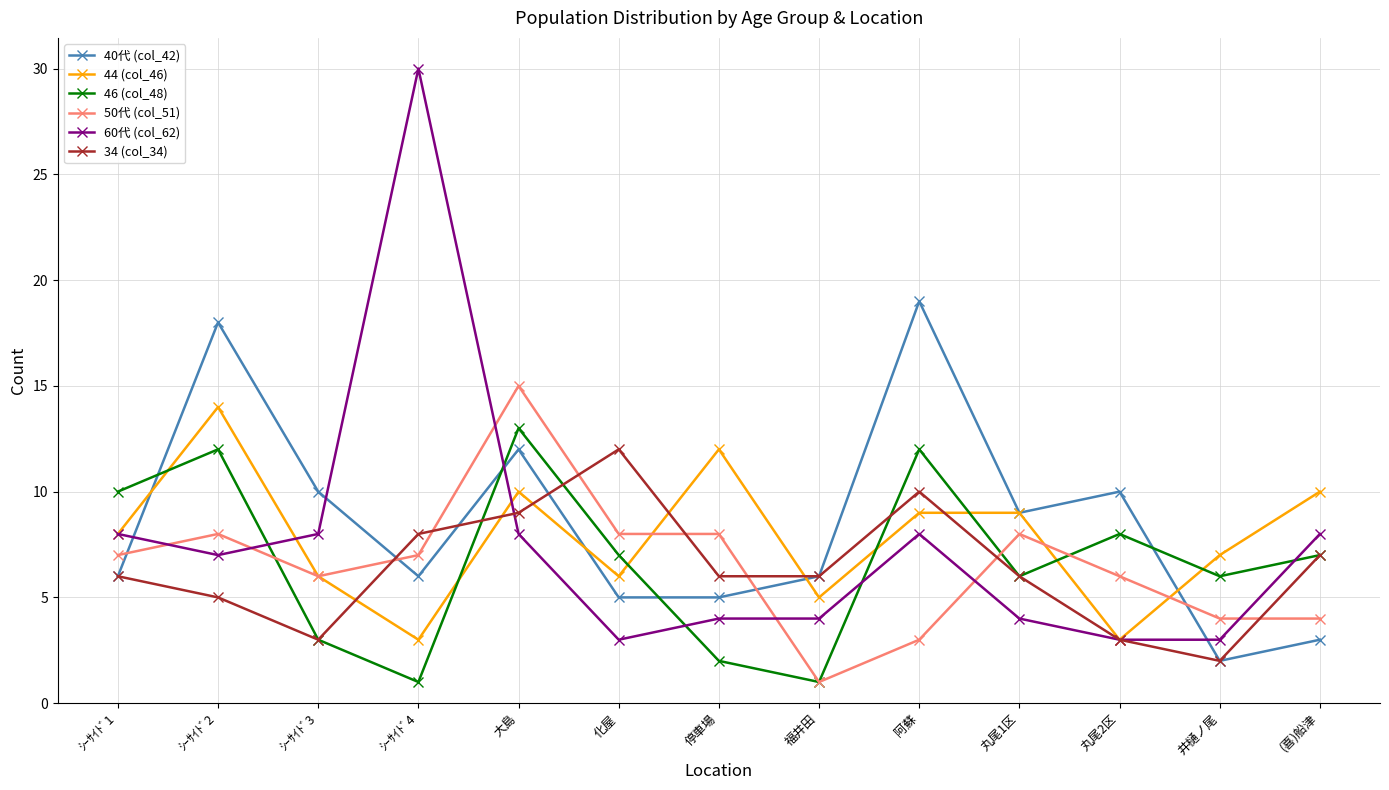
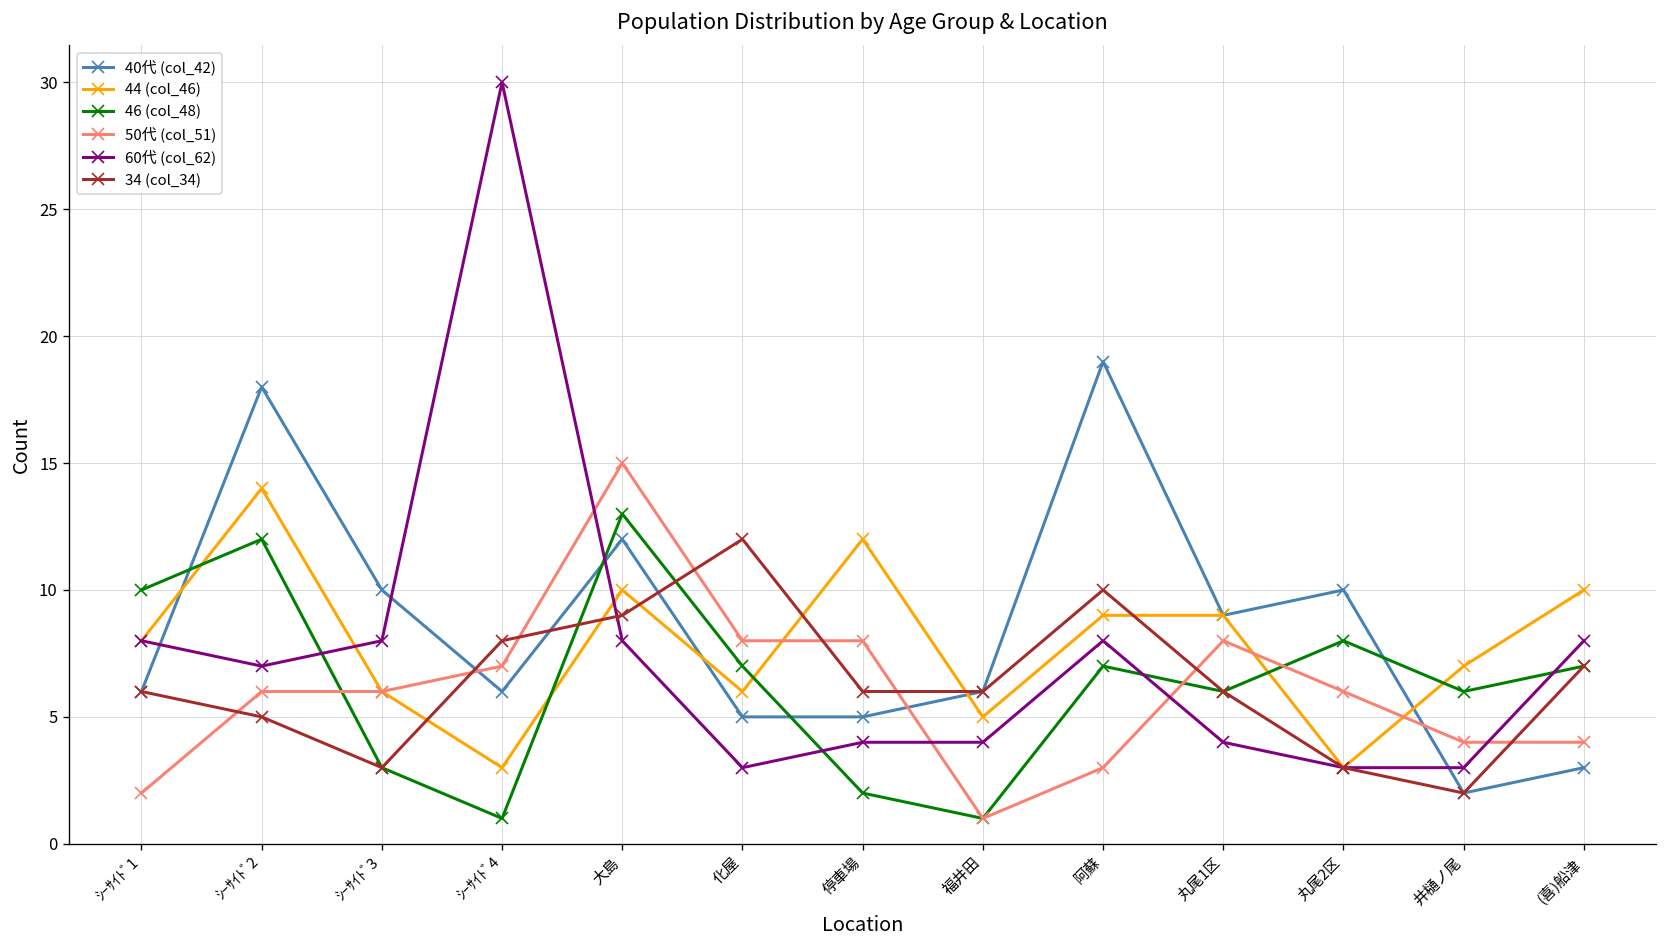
50代 (col_51), ｼｰｻｲﾄﾞ1: 7 -> 2
50代 (col_51), ｼｰｻｲﾄﾞ2: 8 -> 6
46 (col_48), 阿蘇: 12 -> 7
